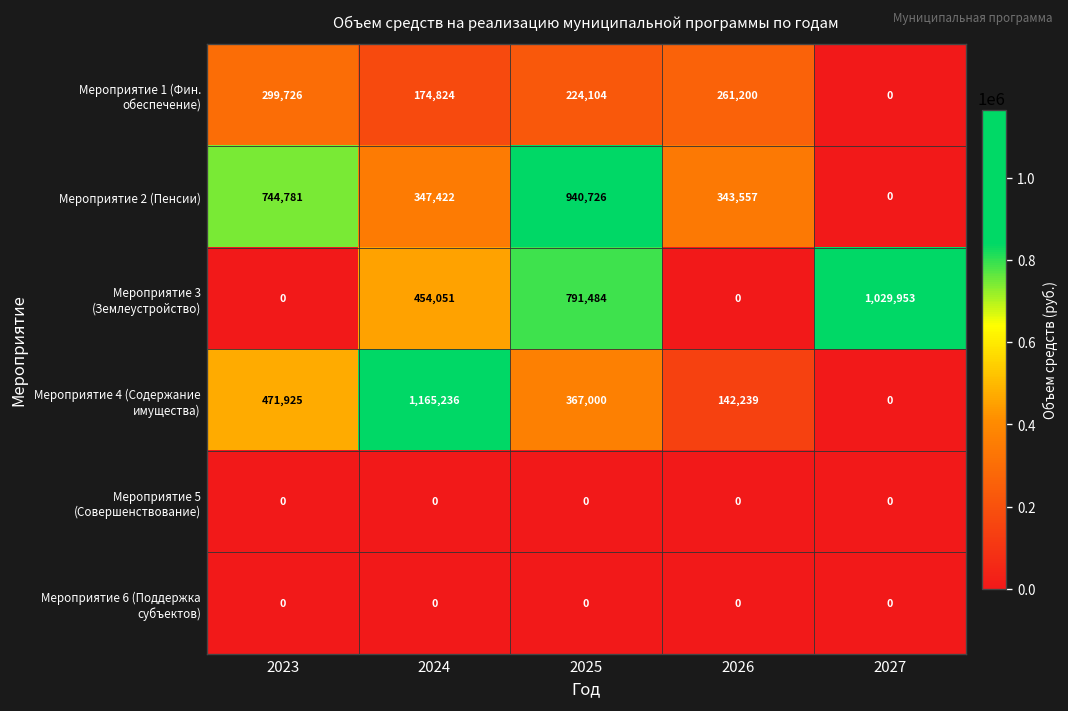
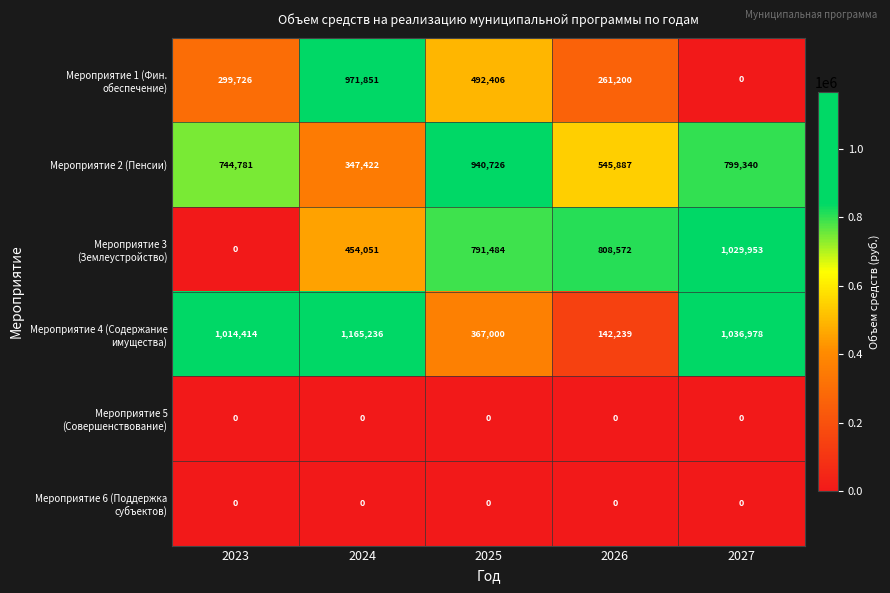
Мероприятие 1 (Фин. обеспечение), 2024: 174,824 -> 971,851
Мероприятие 1 (Фин. обеспечение), 2025: 224,104 -> 492,406
Мероприятие 2 (Пенсии), 2026: 343,557 -> 545,887
Мероприятие 2 (Пенсии), 2027: 0 -> 799,340
Мероприятие 3 (Землеустройство), 2026: 0 -> 808,572
Мероприятие 4 (Содержание имущества), 2023: 471,925 -> 1,014,414
Мероприятие 4 (Содержание имущества), 2027: 0 -> 1,036,978
